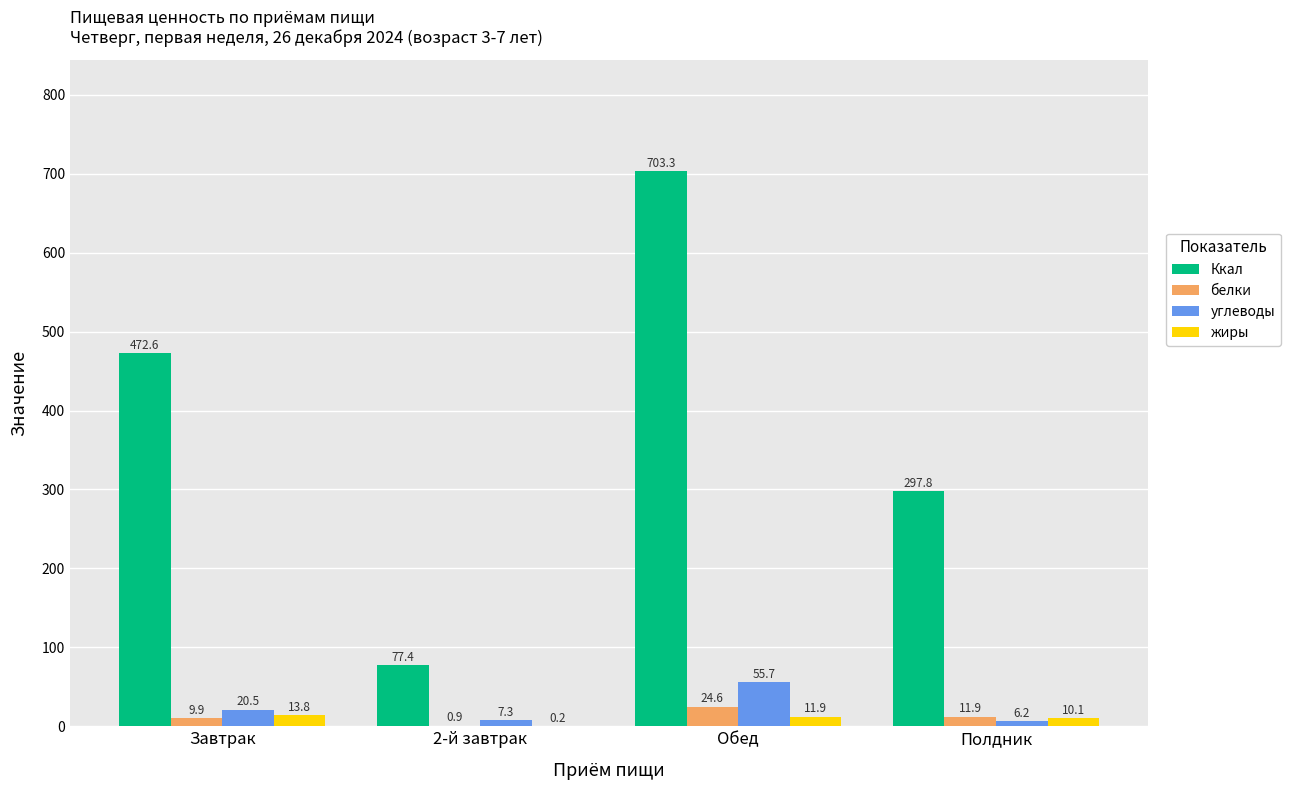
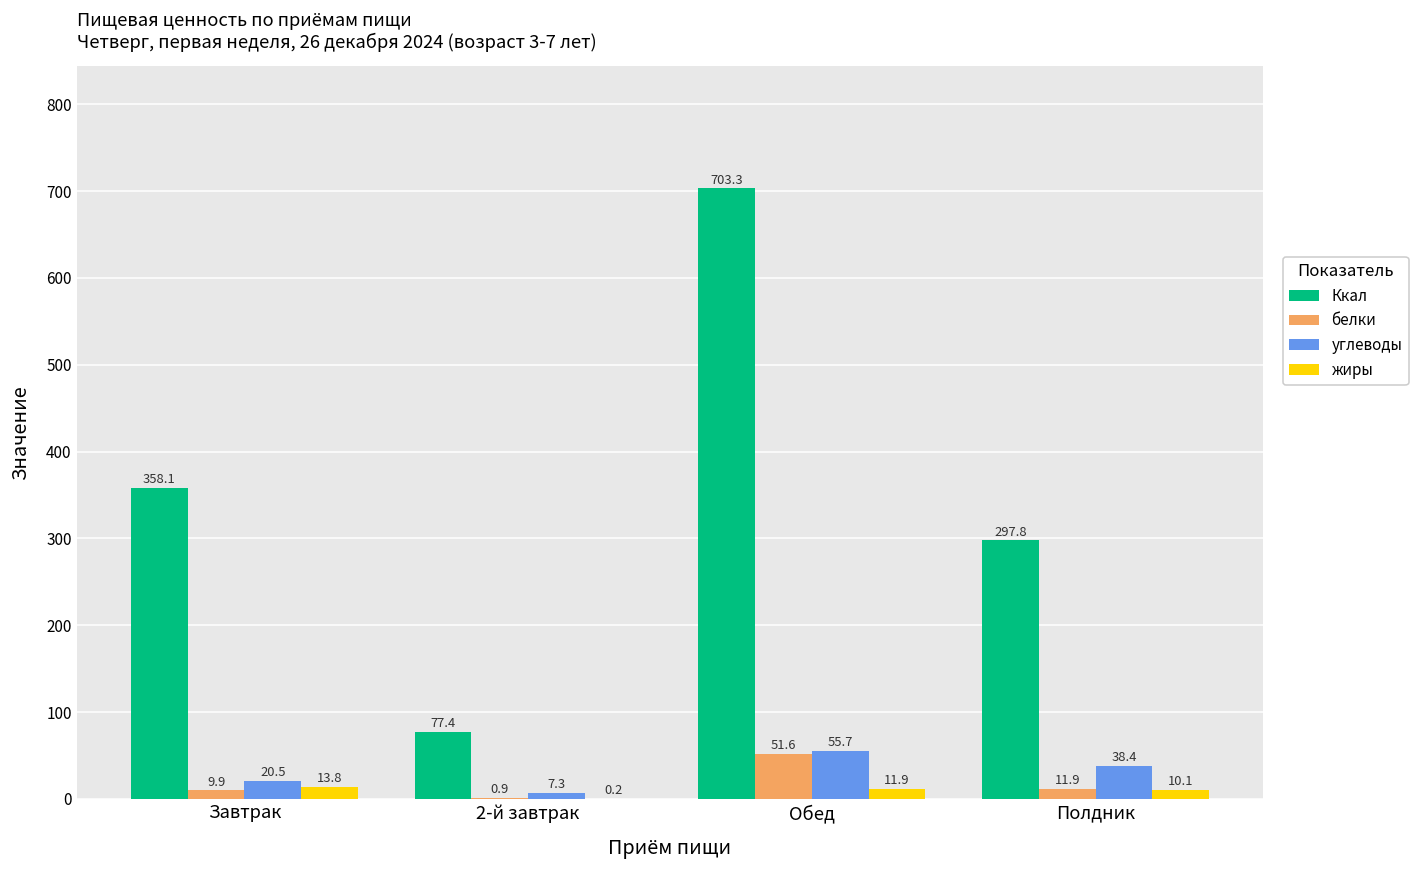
Ккал, Завтрак: 472.6 -> 358.1
белки, Обед: 24.6 -> 51.6
углеводы, Полдник: 6.2 -> 38.4
